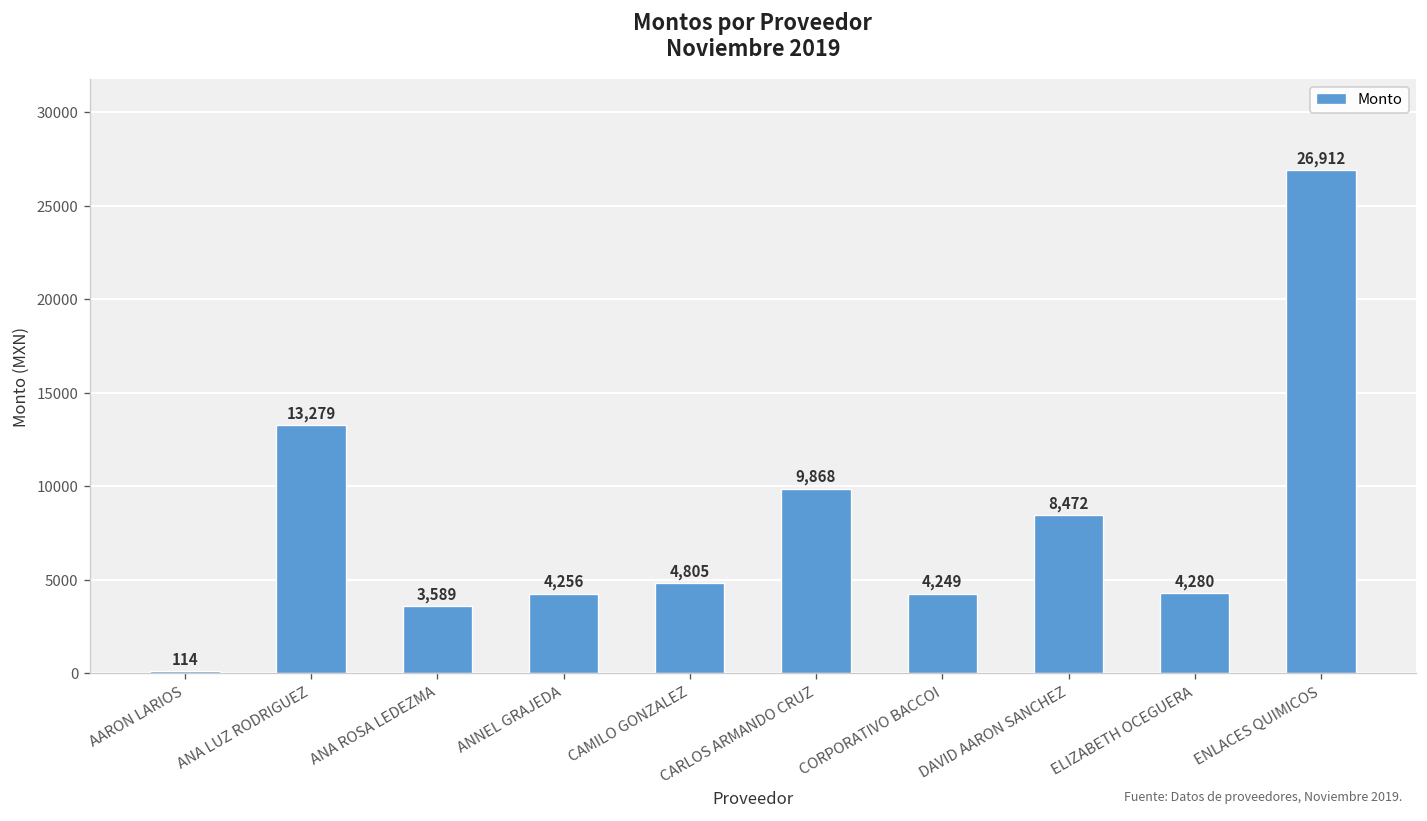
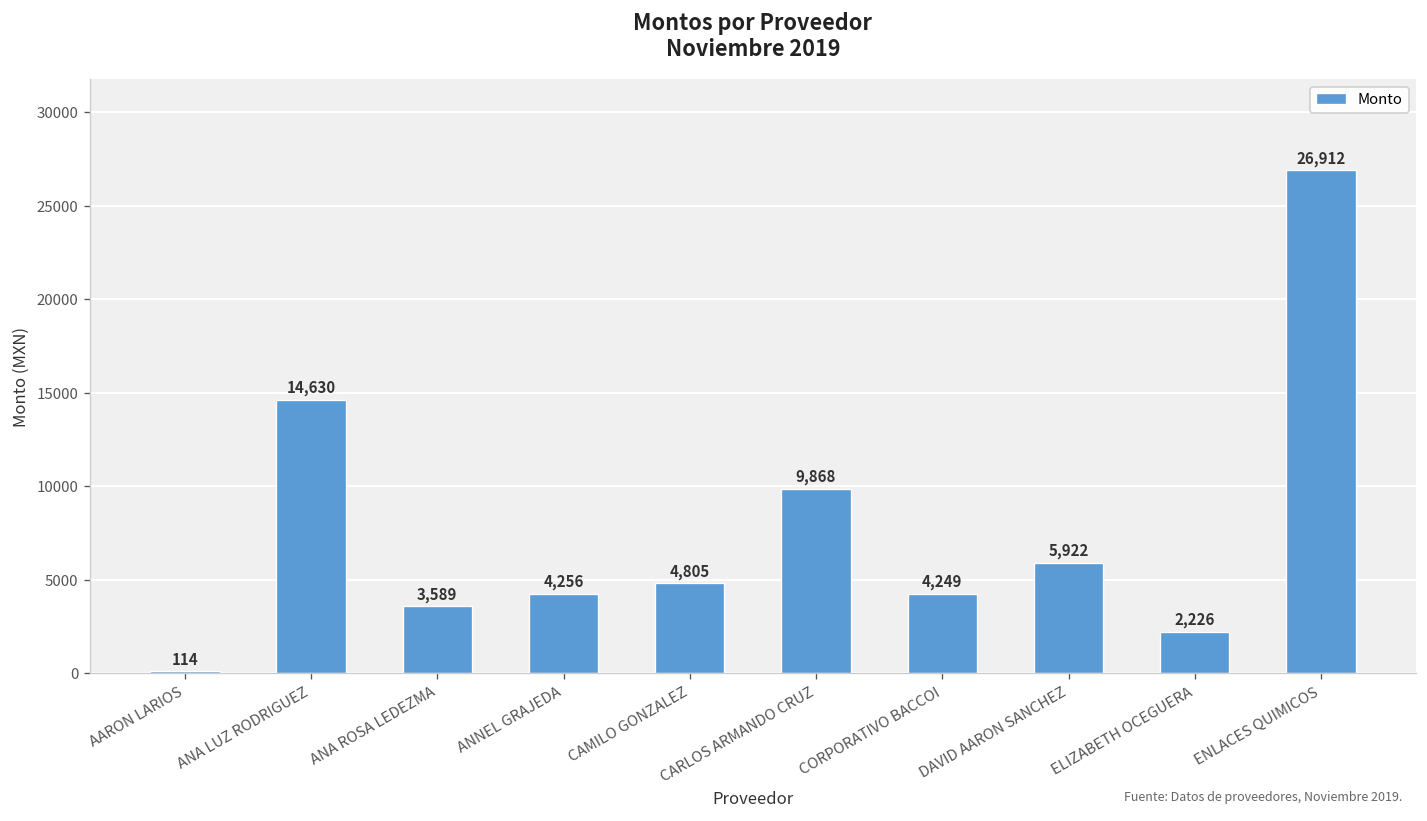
ANA LUZ RODRIGUEZ: 13,279 -> 14,630
DAVID AARON SANCHEZ: 8,472 -> 5,922
ELIZABETH OCEGUERA: 4,280 -> 2,226
